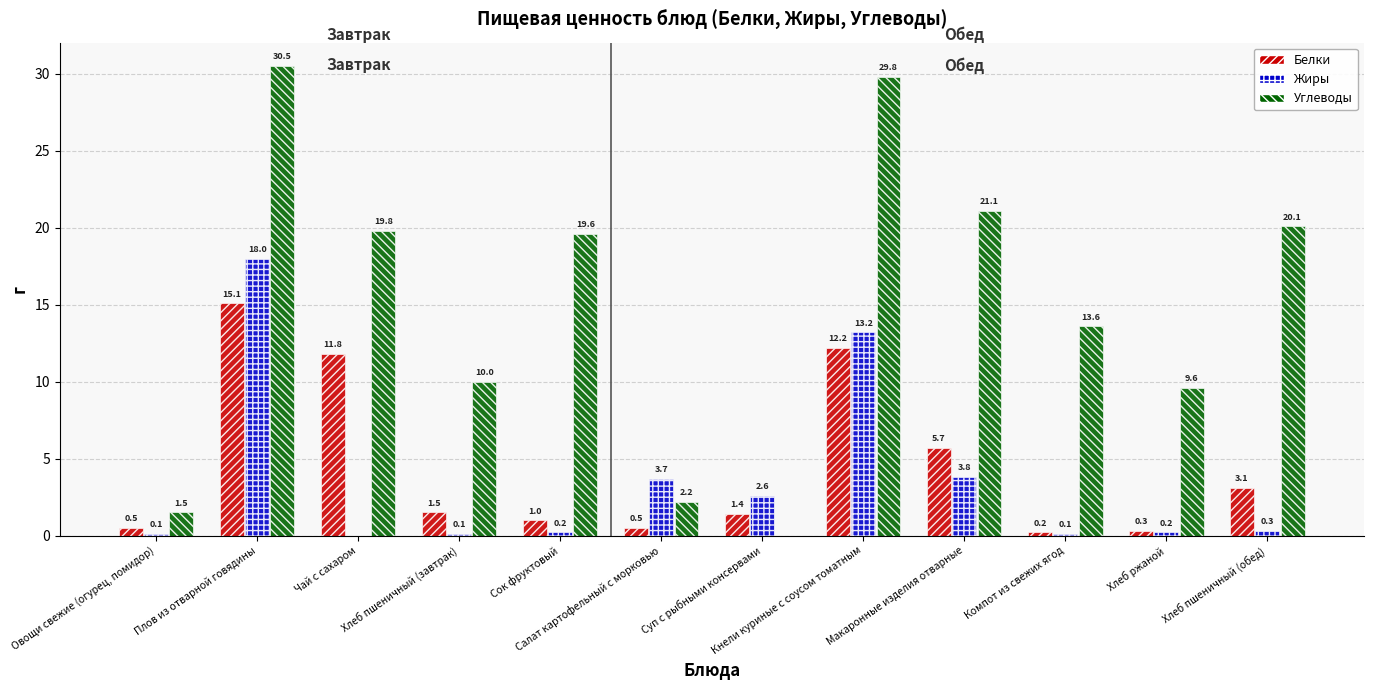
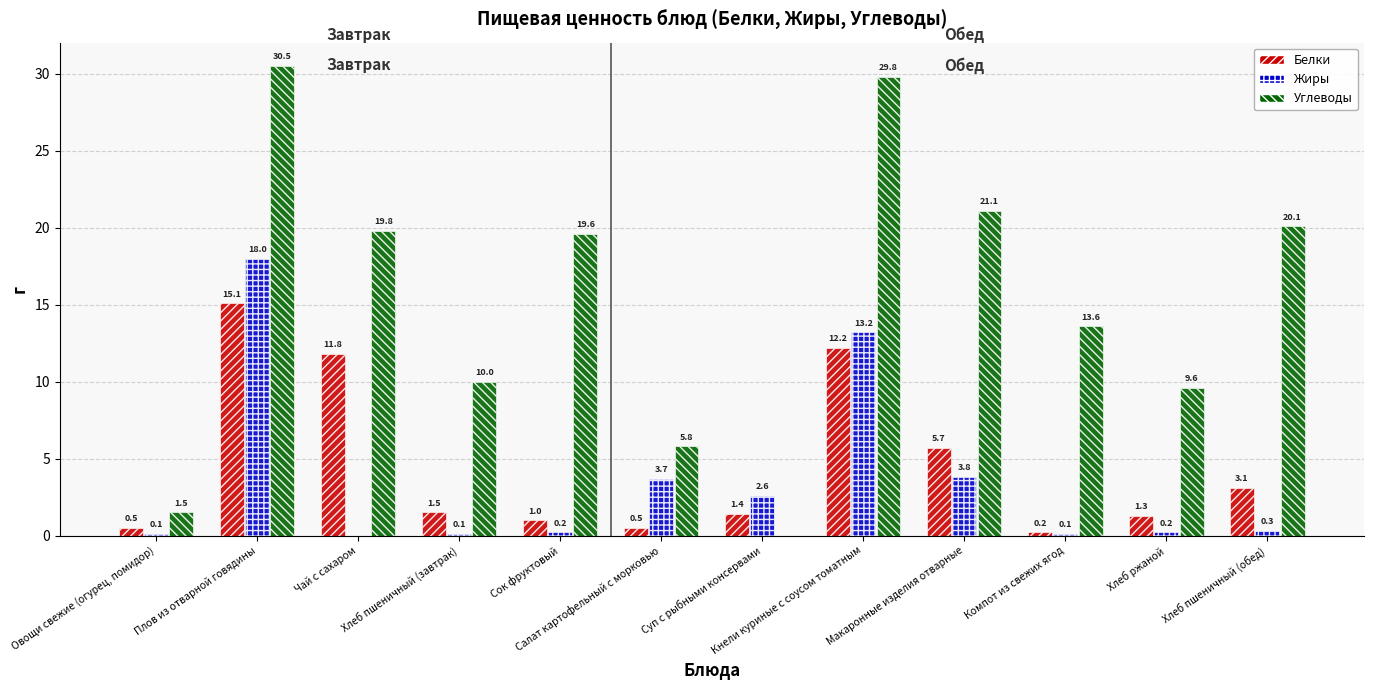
Углеводы, Салат картофельный с морковью: 2.2 -> 5.8
Белки, Хлеб ржаной: 0.3 -> 1.3
